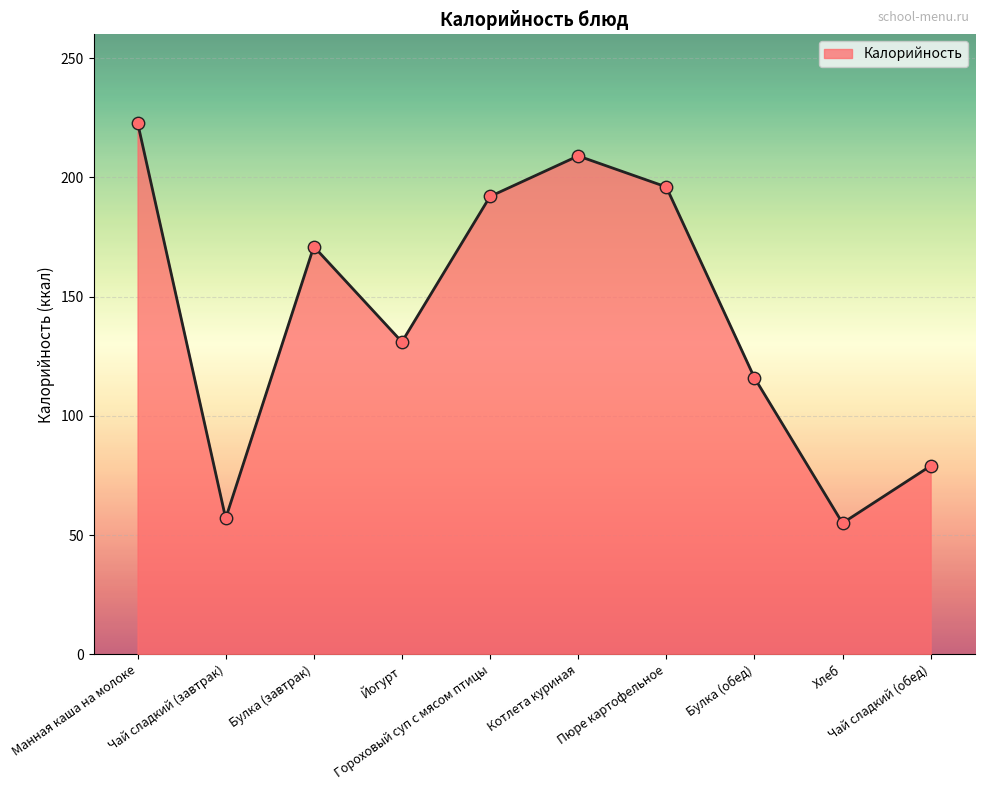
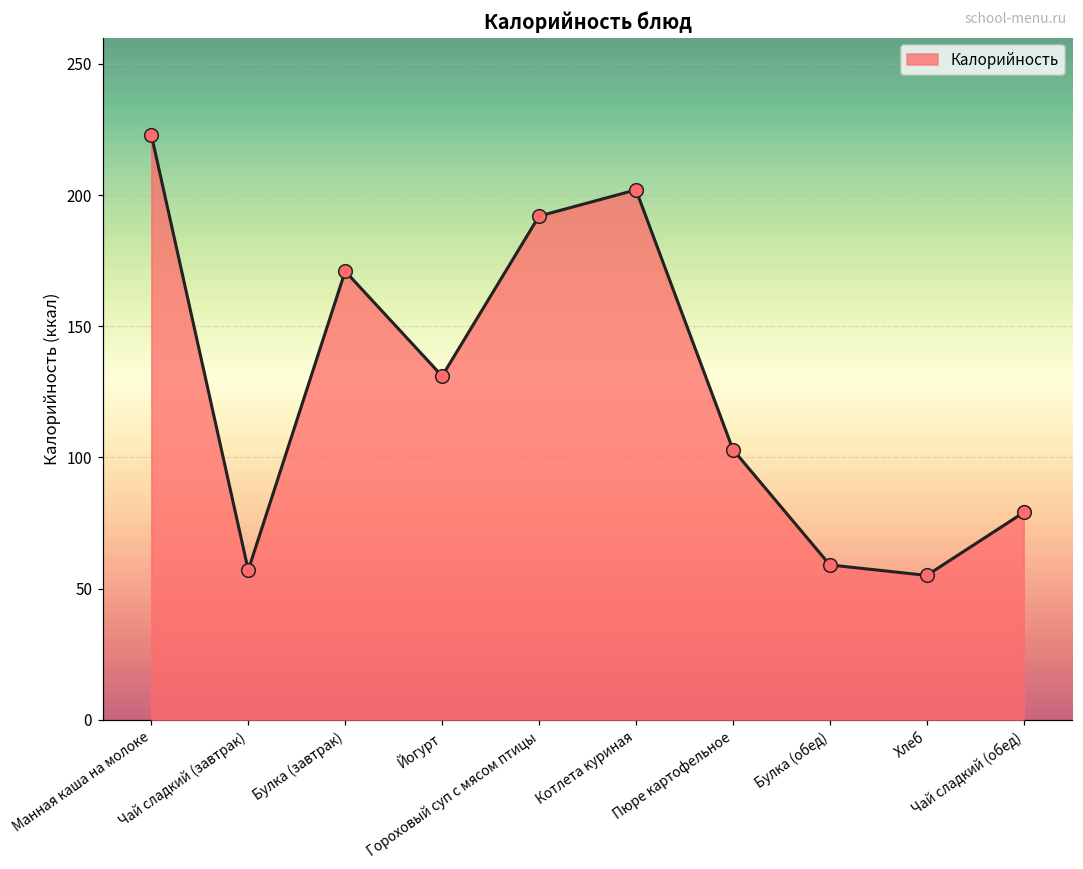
Котлета куриная: 209 -> 202
Пюре картофельное: 196 -> 103
Булка (обед): 116 -> 59
